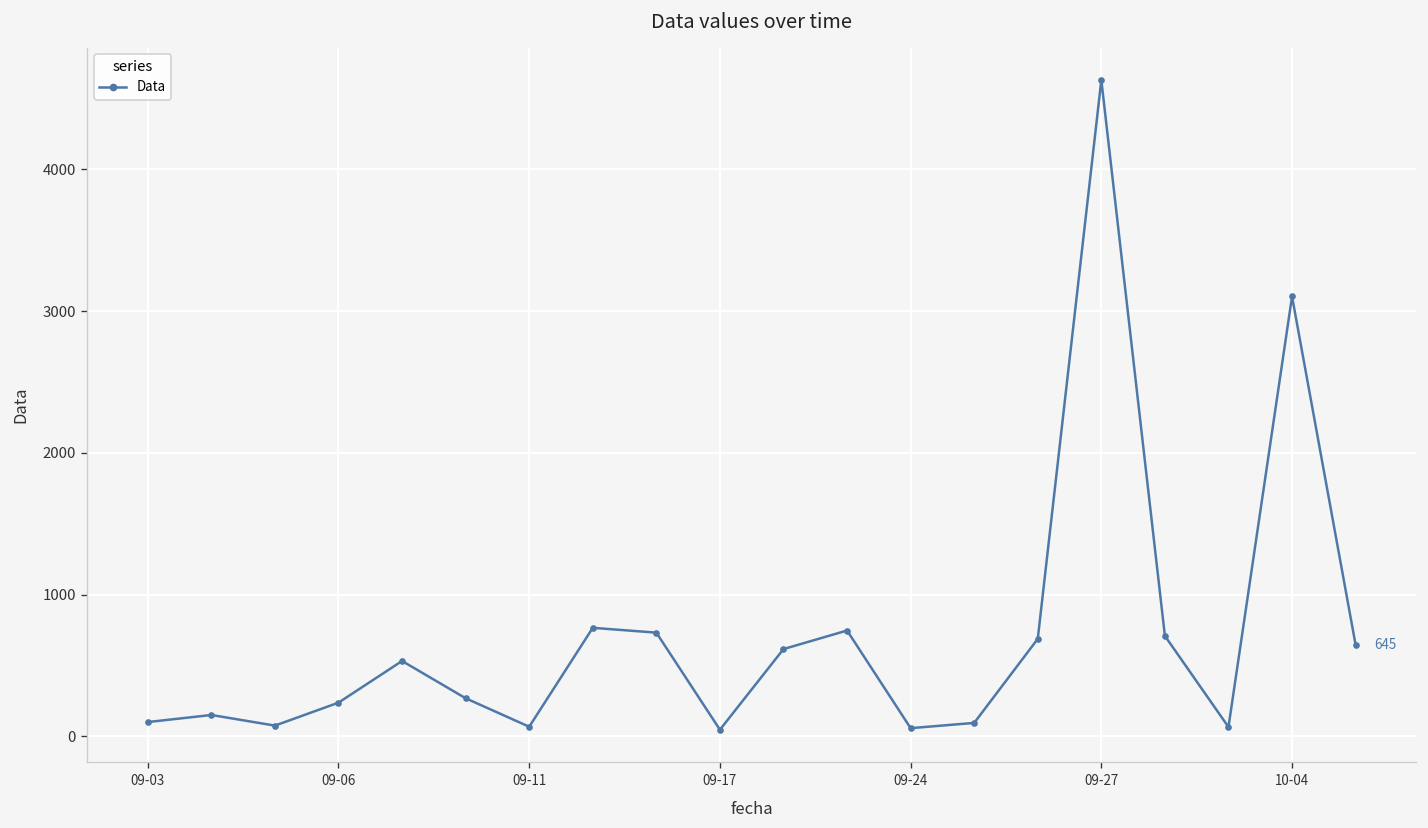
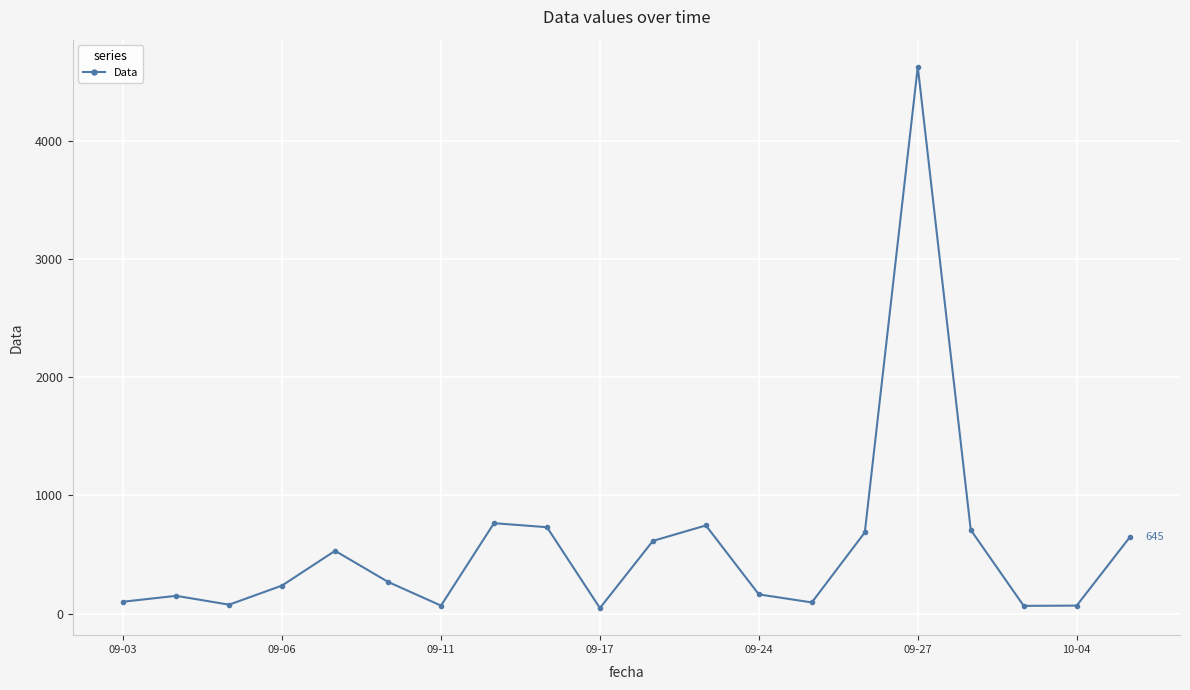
09-24: 60 -> 160
10-04: 3100 -> 70
